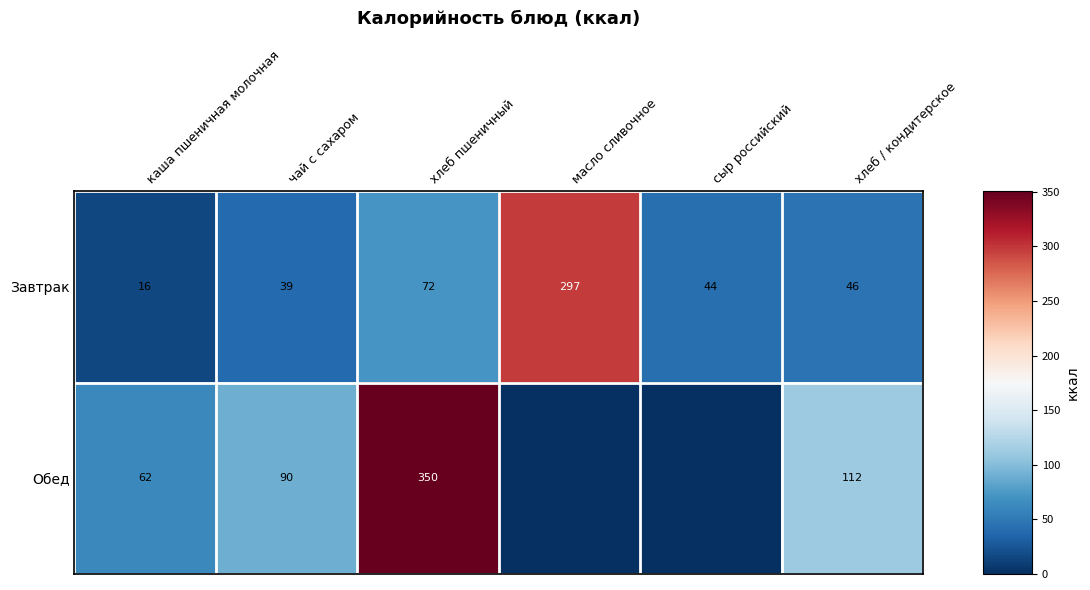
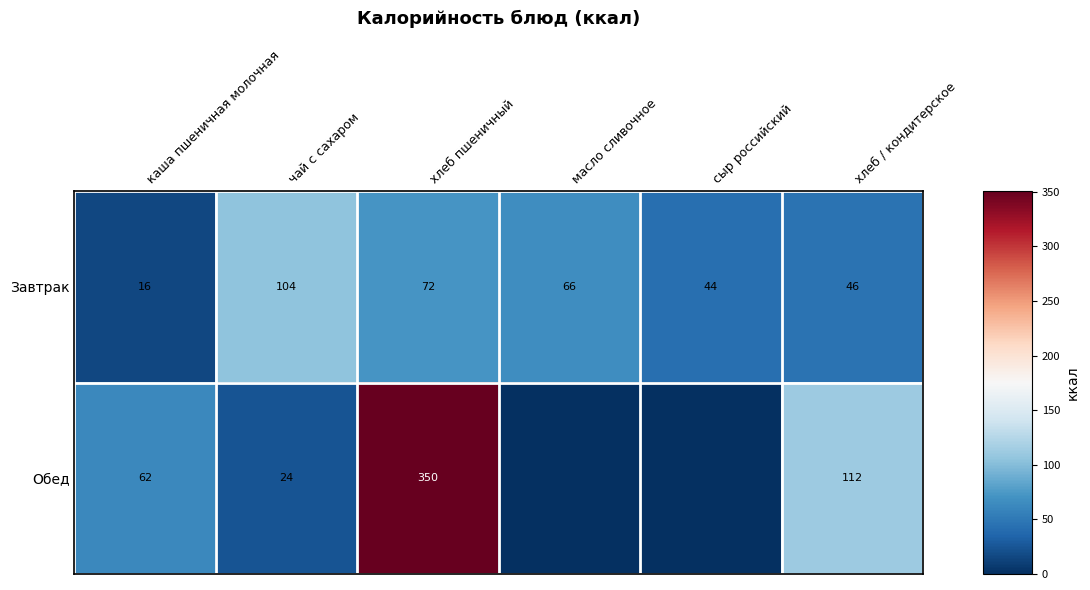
Завтрак, чай с сахаром: 39 -> 104
Завтрак, масло сливочное: 297 -> 66
Обед, чай с сахаром: 90 -> 24
